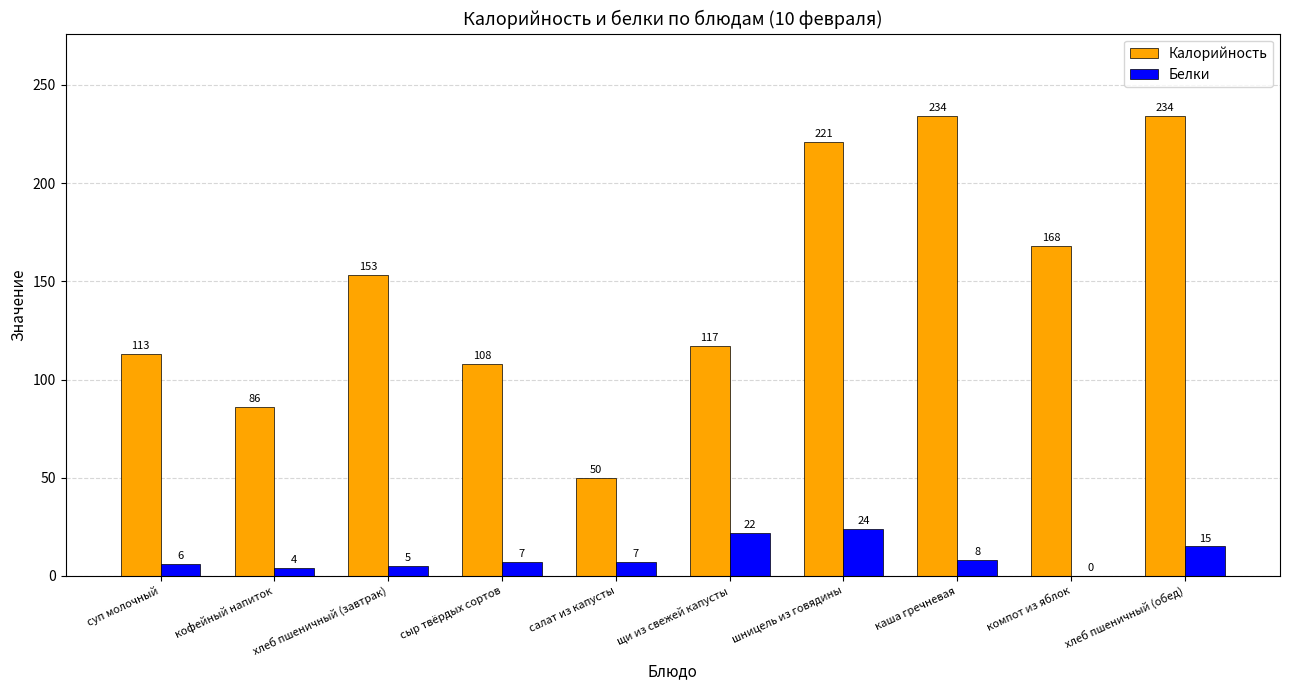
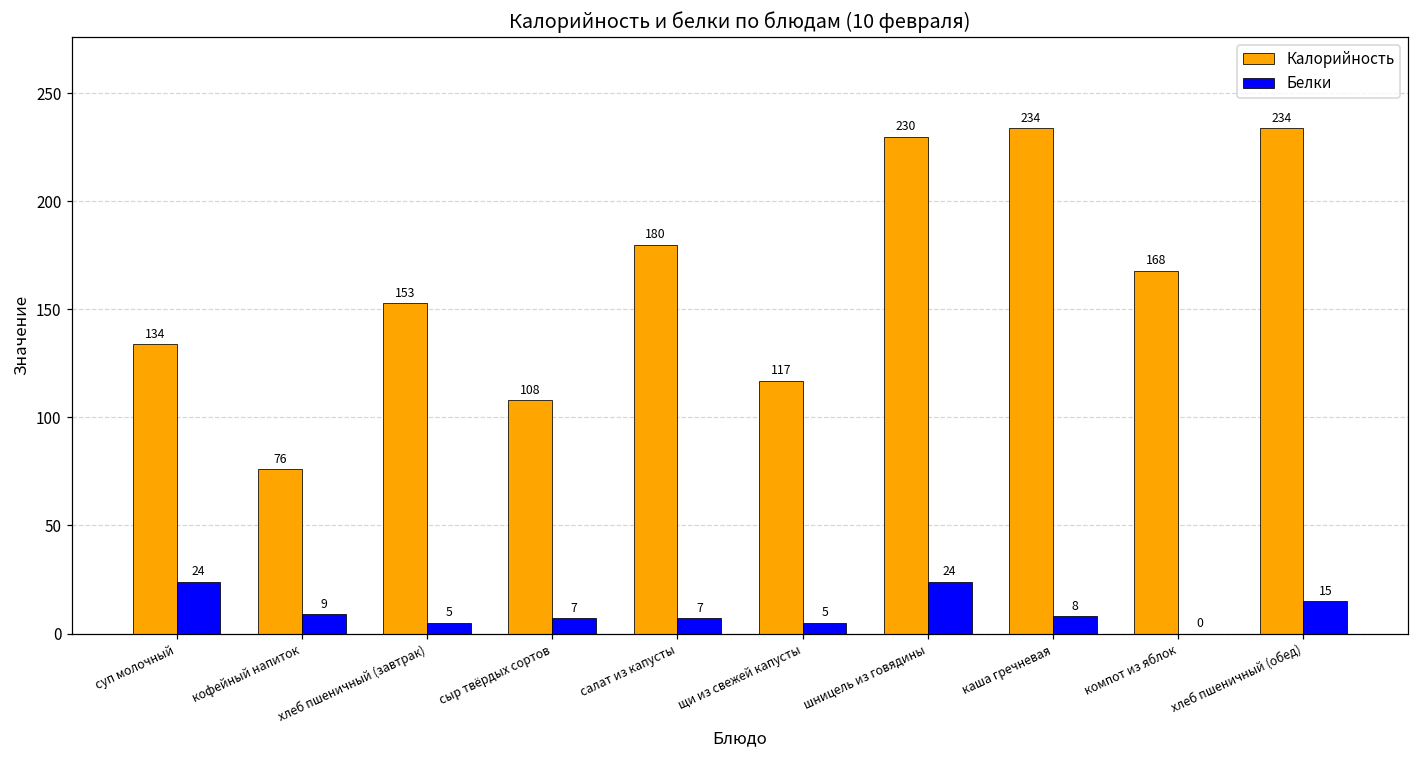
Калорийность, суп молочный: 113 -> 134
Белки, суп молочный: 6 -> 24
Калорийность, кофейный напиток: 86 -> 76
Белки, кофейный напиток: 4 -> 9
Калорийность, салат из капусты: 50 -> 180
Белки, щи из свежей капусты: 22 -> 5
Калорийность, шницель из говядины: 221 -> 230
